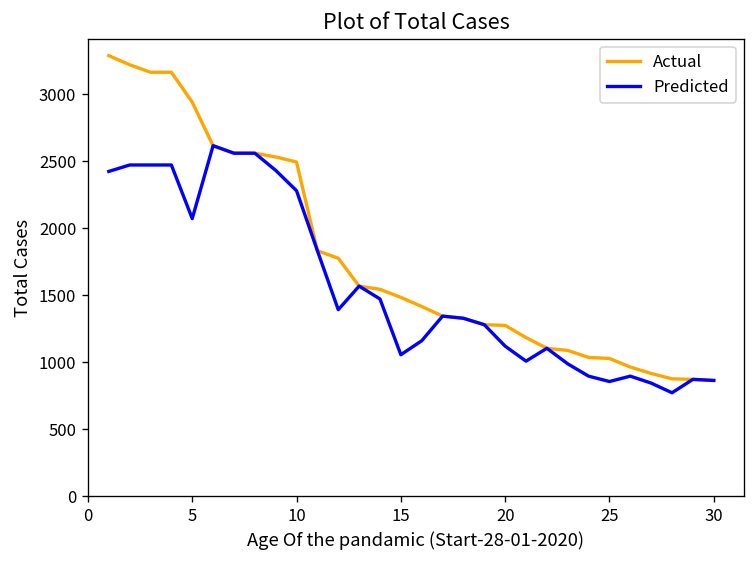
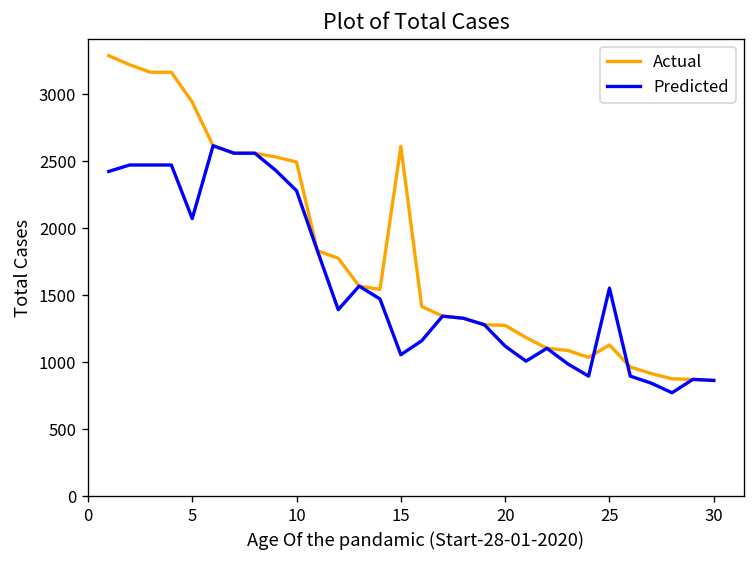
Actual, 15: 1480 -> 2610
Actual, 25: 1030 -> 1130
Predicted, 25: 860 -> 1550
